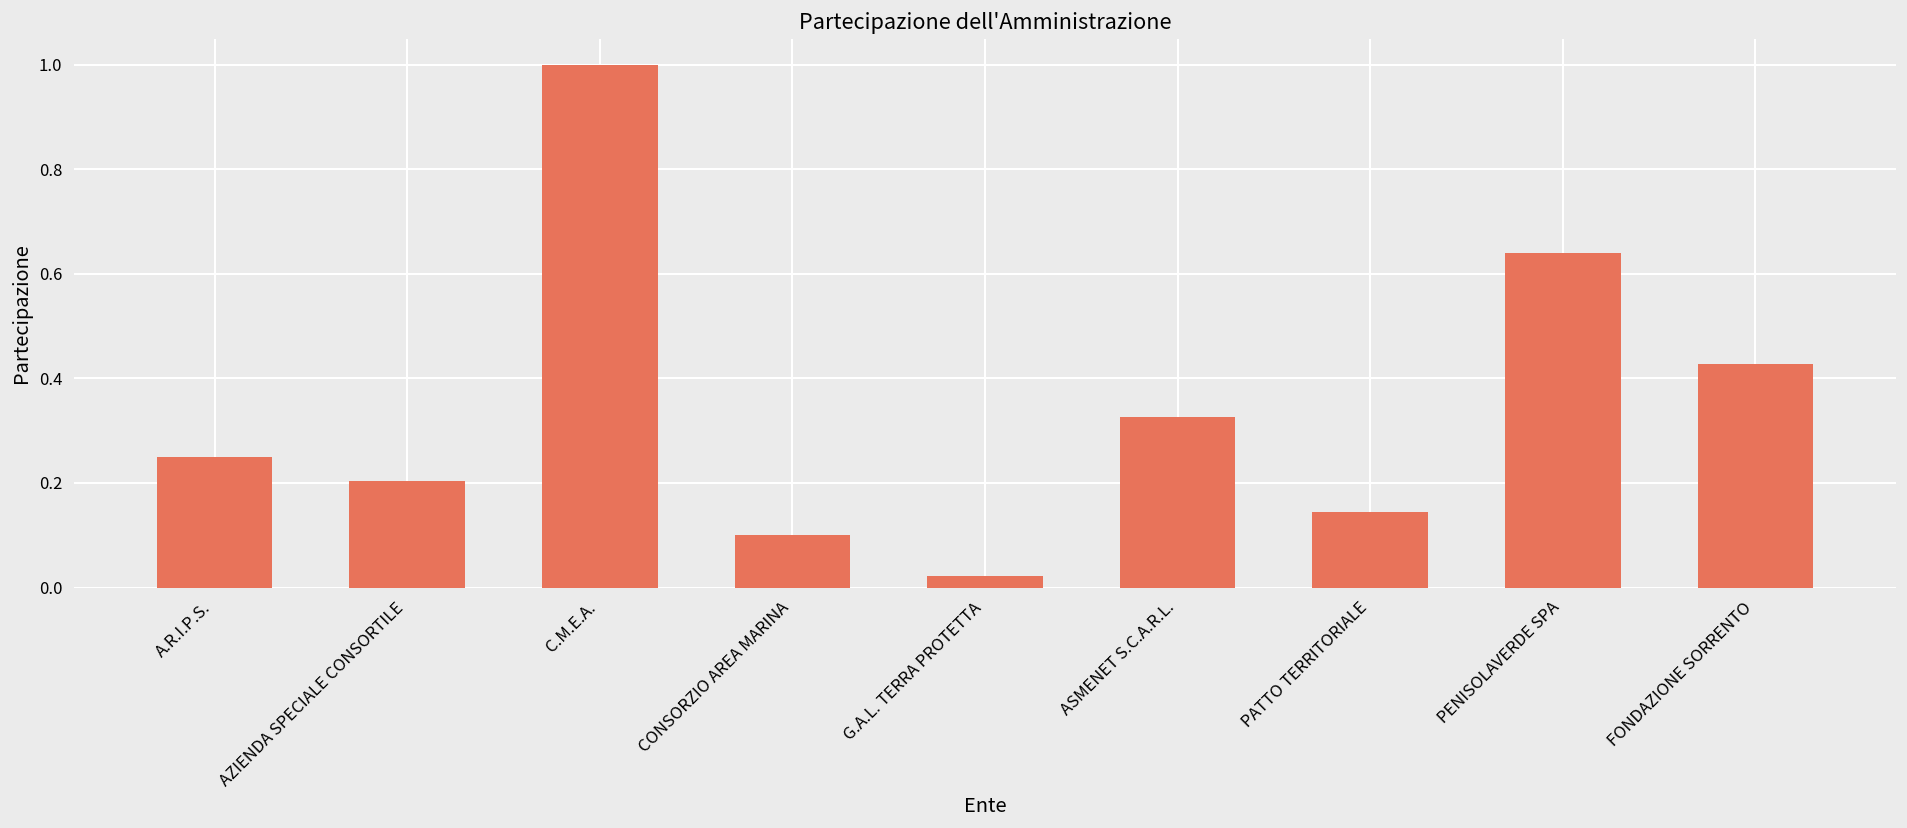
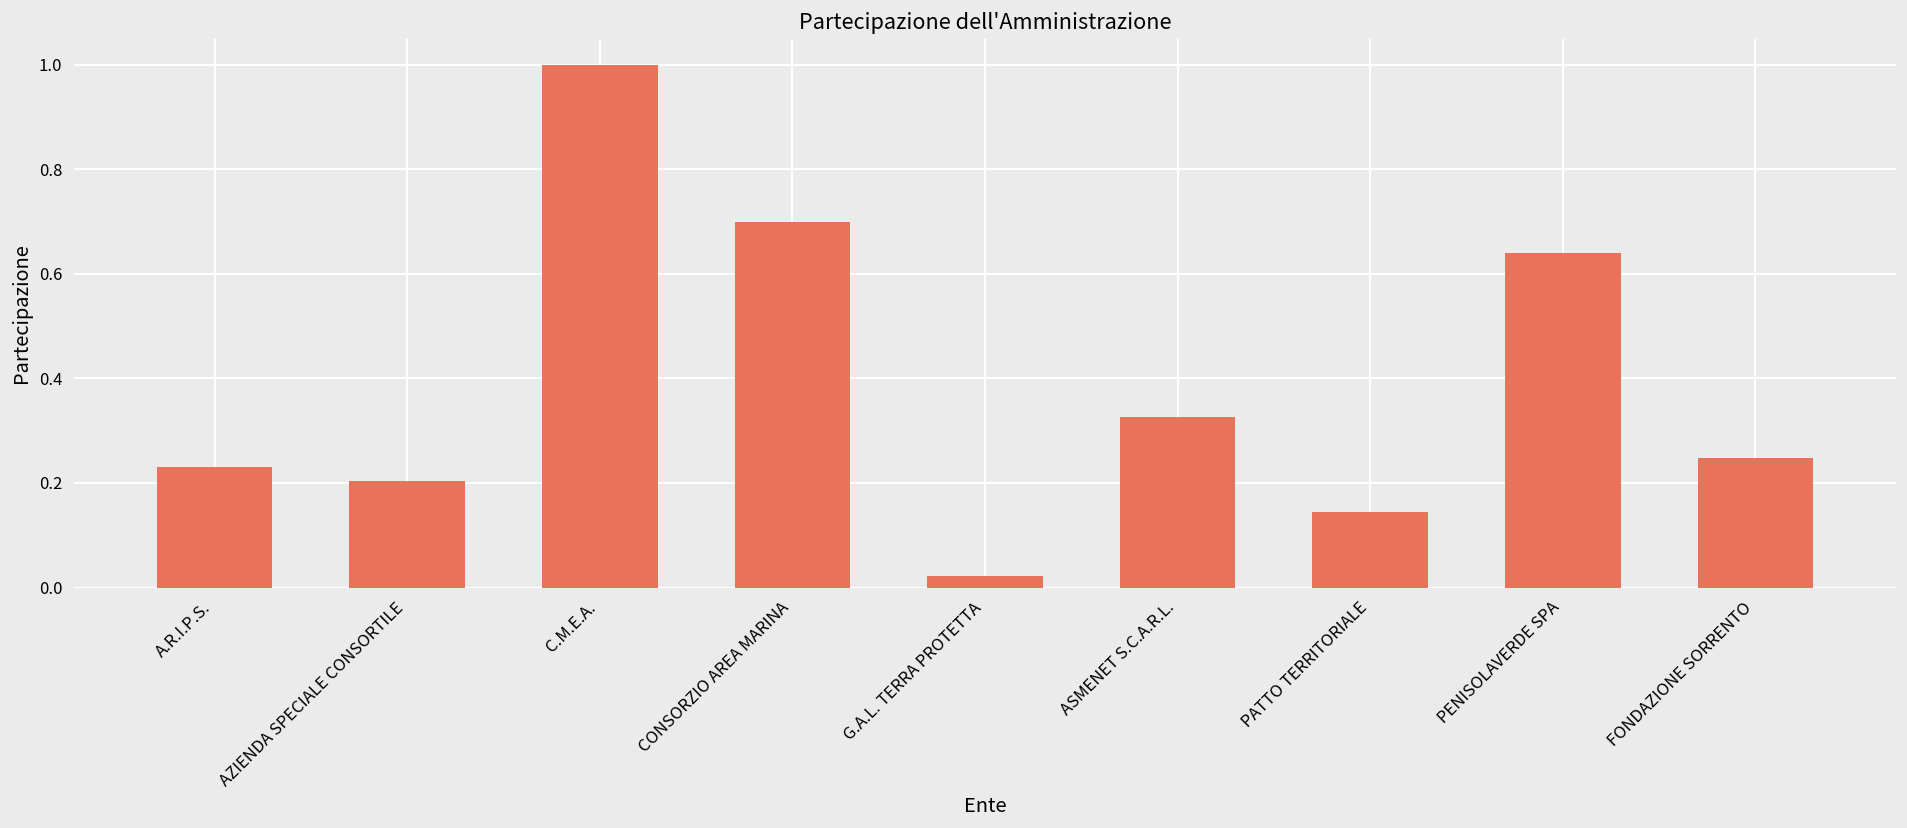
A.R.I.P.S.: 0.25 -> 0.23
CONSORZIO AREA MARINA: 0.1 -> 0.7
FONDAZIONE SORRENTO: 0.43 -> 0.25
